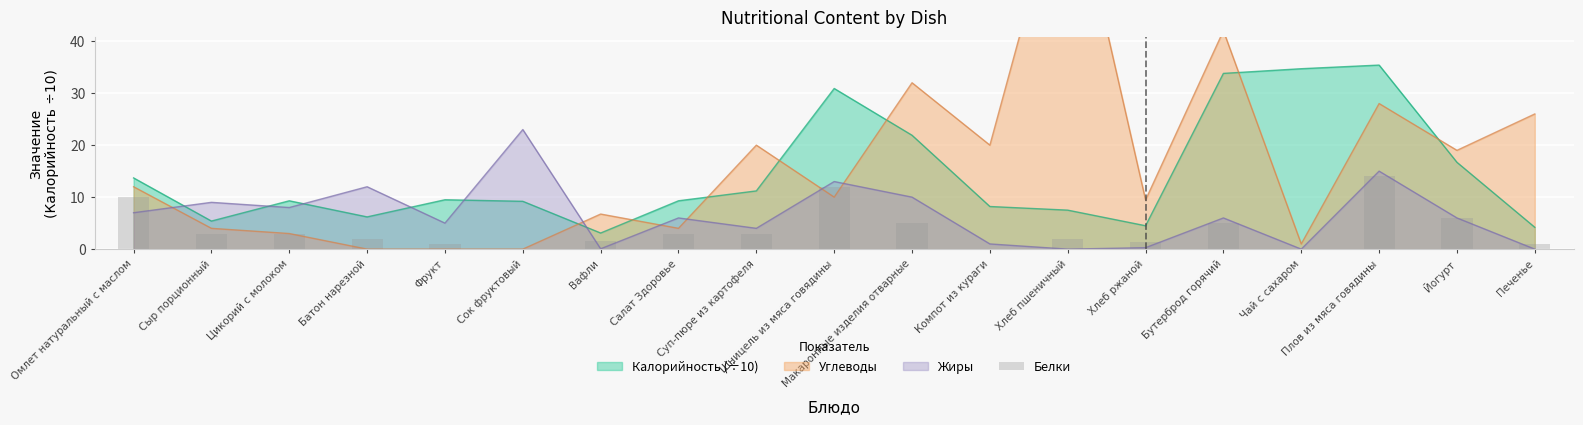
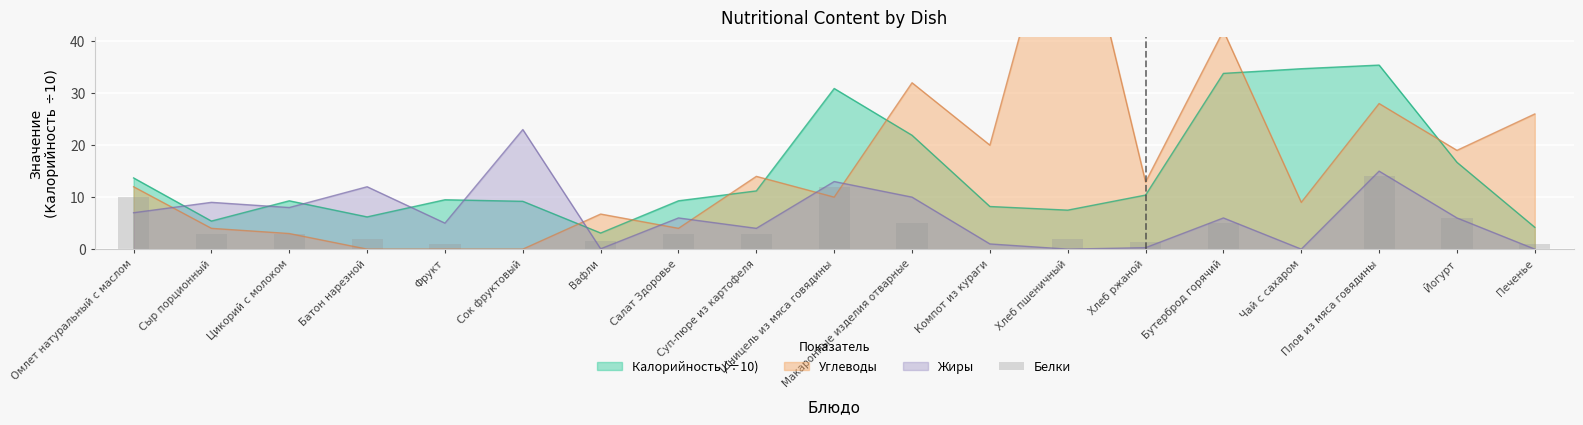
Углеводы, Суп-пюре из картофеля: 20 -> 14
Калорийность (÷10), Хлеб ржаной: 5 -> 10
Углеводы, Хлеб ржаной: 9 -> 13
Углеводы, Чай с сахаром: 1 -> 9
